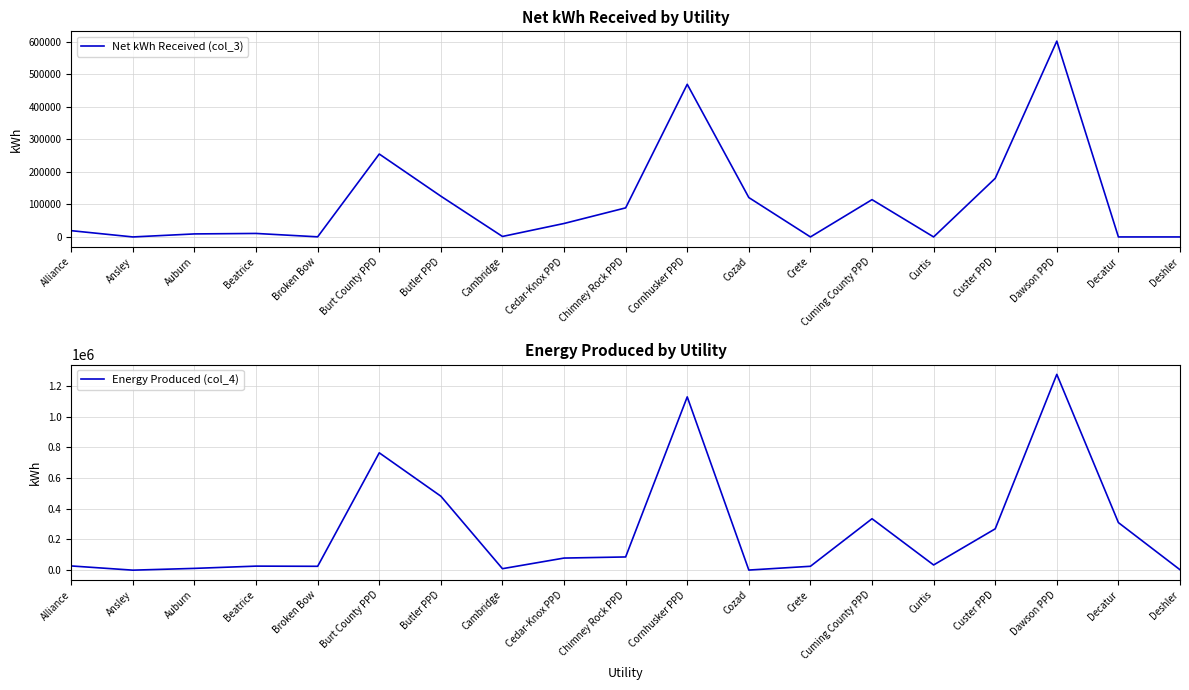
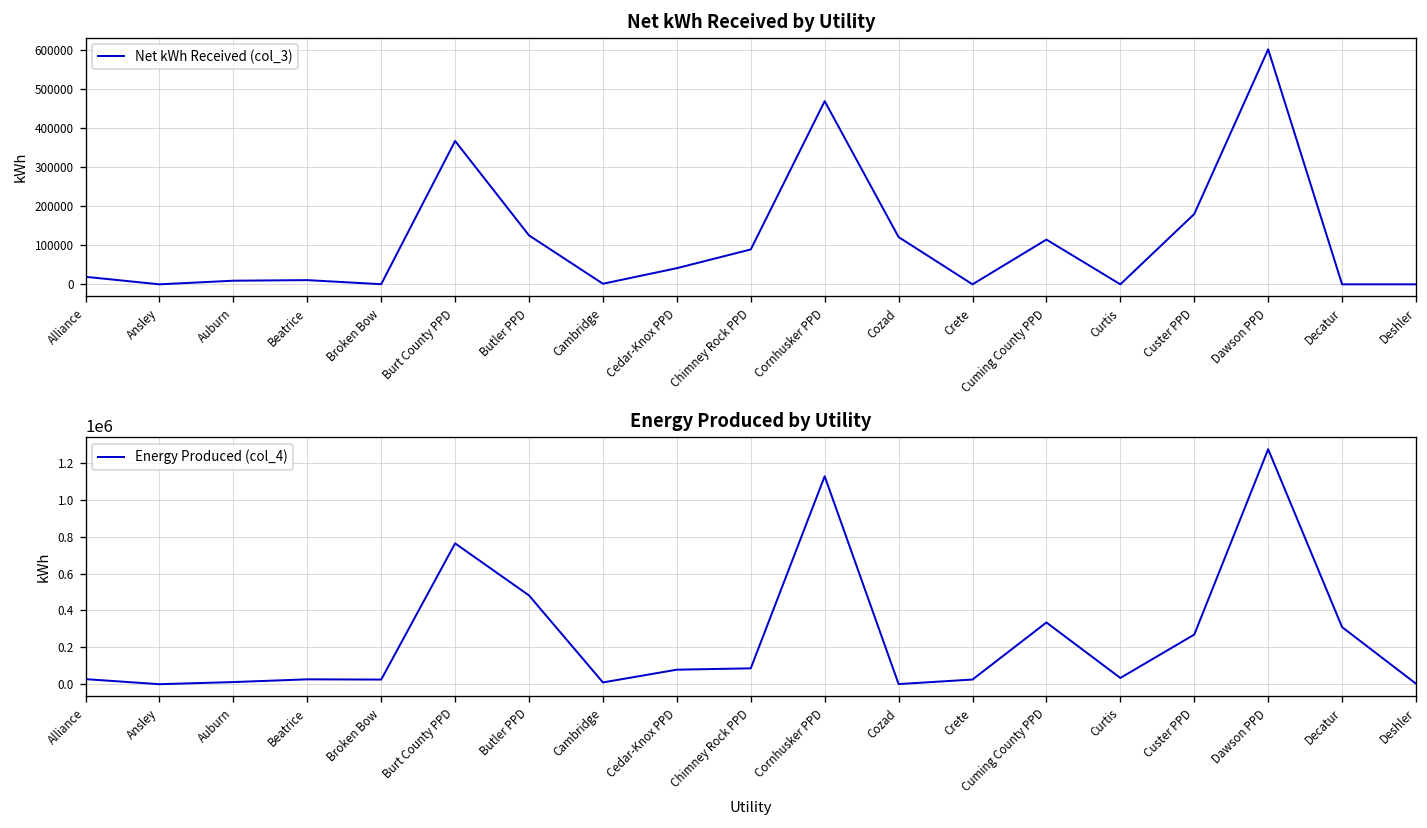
Net kWh Received by Utility, Burt County PPD: 250000 -> 370000
